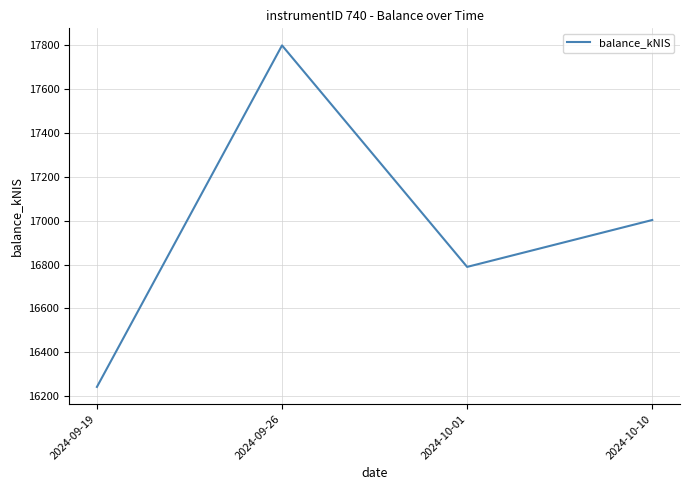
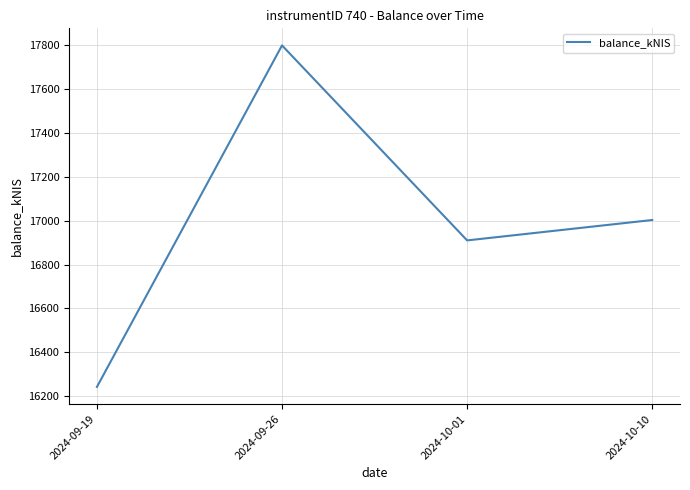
2024-10-01: 16790 -> 16910
